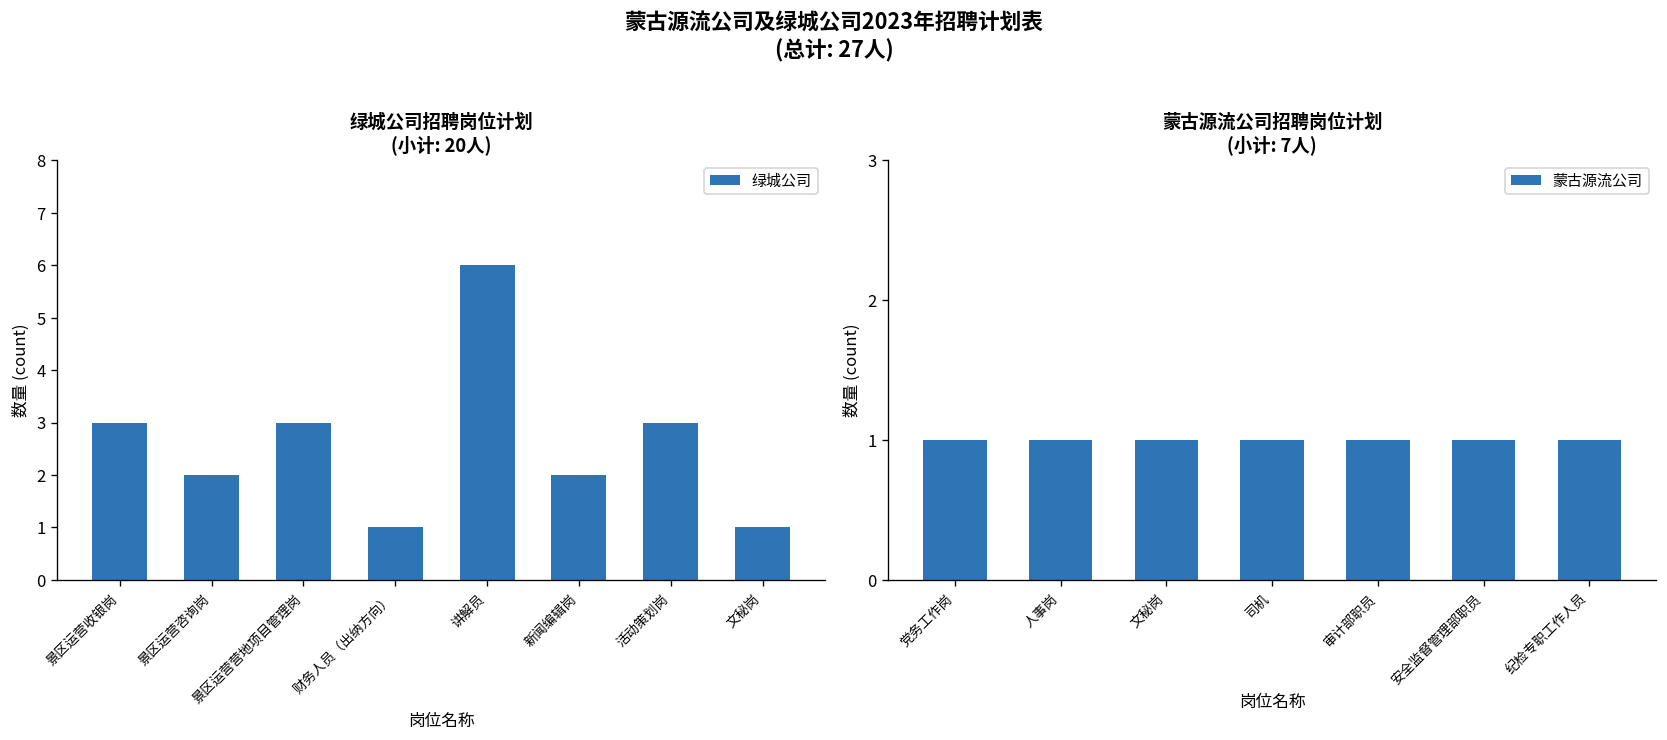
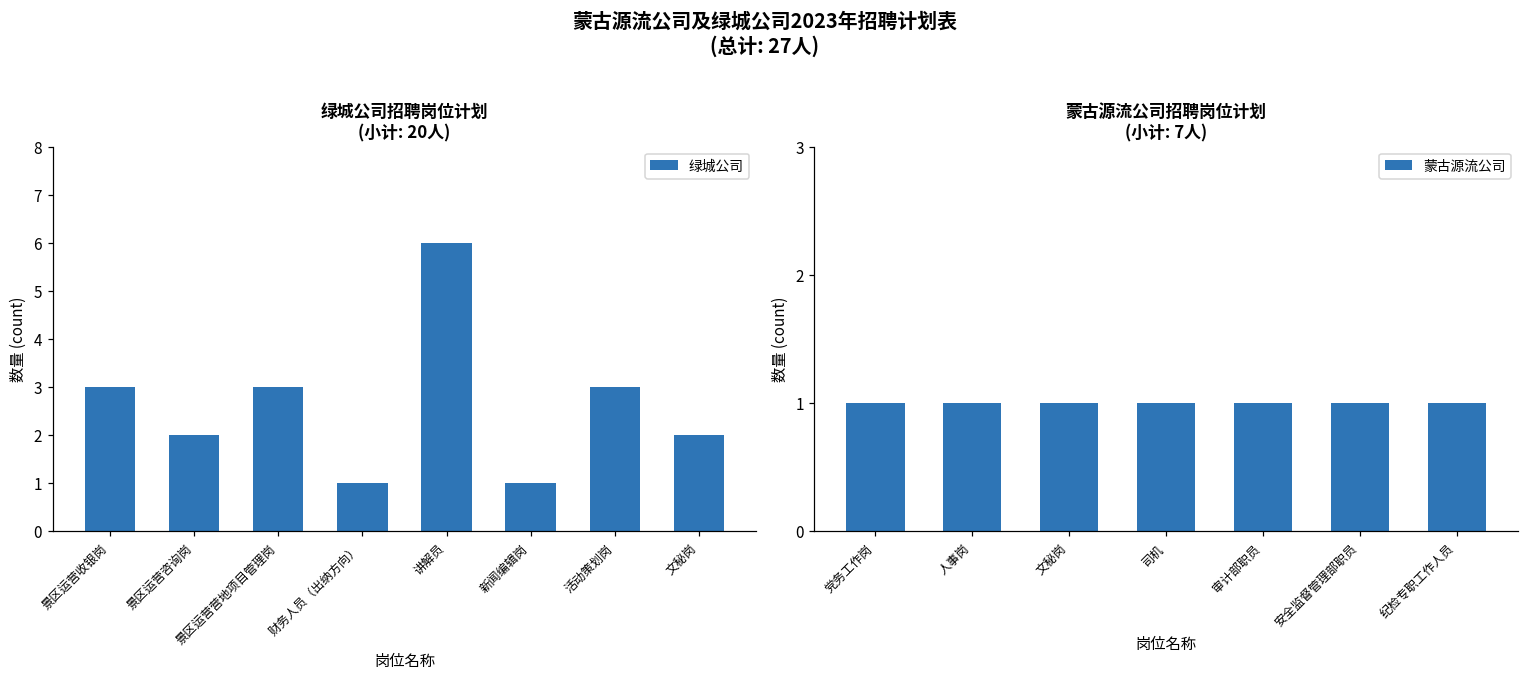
绿城公司招聘岗位计划 (小计: 20人), 新闻编辑岗: 2 -> 1
绿城公司招聘岗位计划 (小计: 20人), 文秘岗: 1 -> 2
